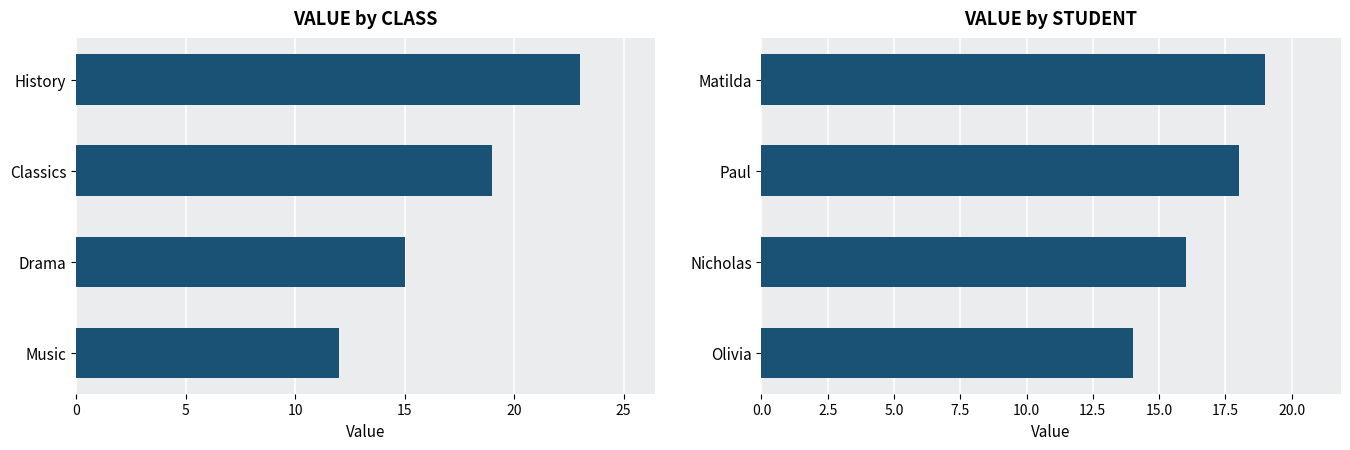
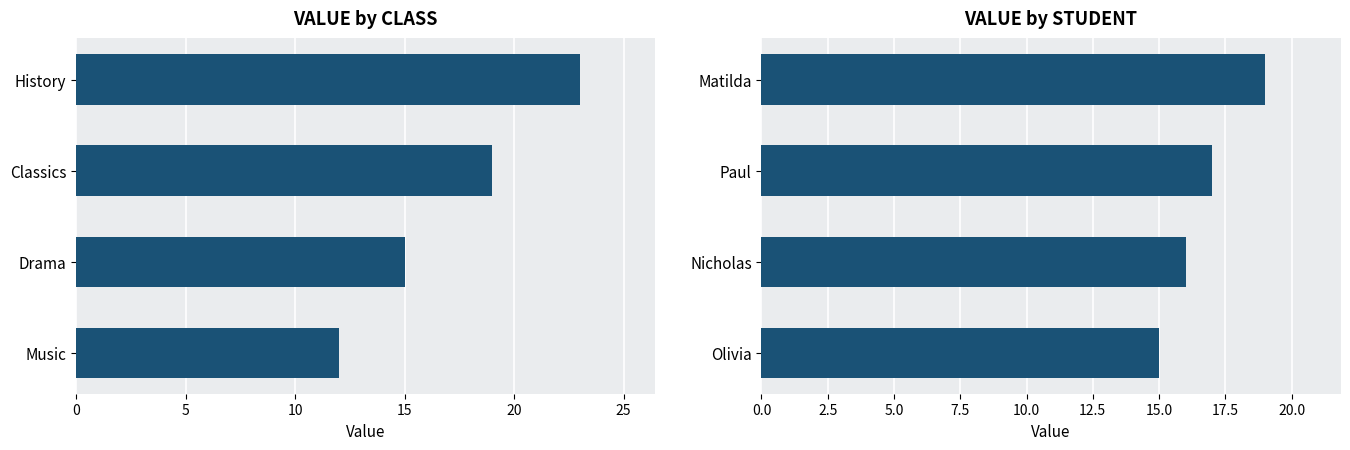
VALUE by STUDENT, Paul: 18 -> 17
VALUE by STUDENT, Olivia: 14 -> 15
